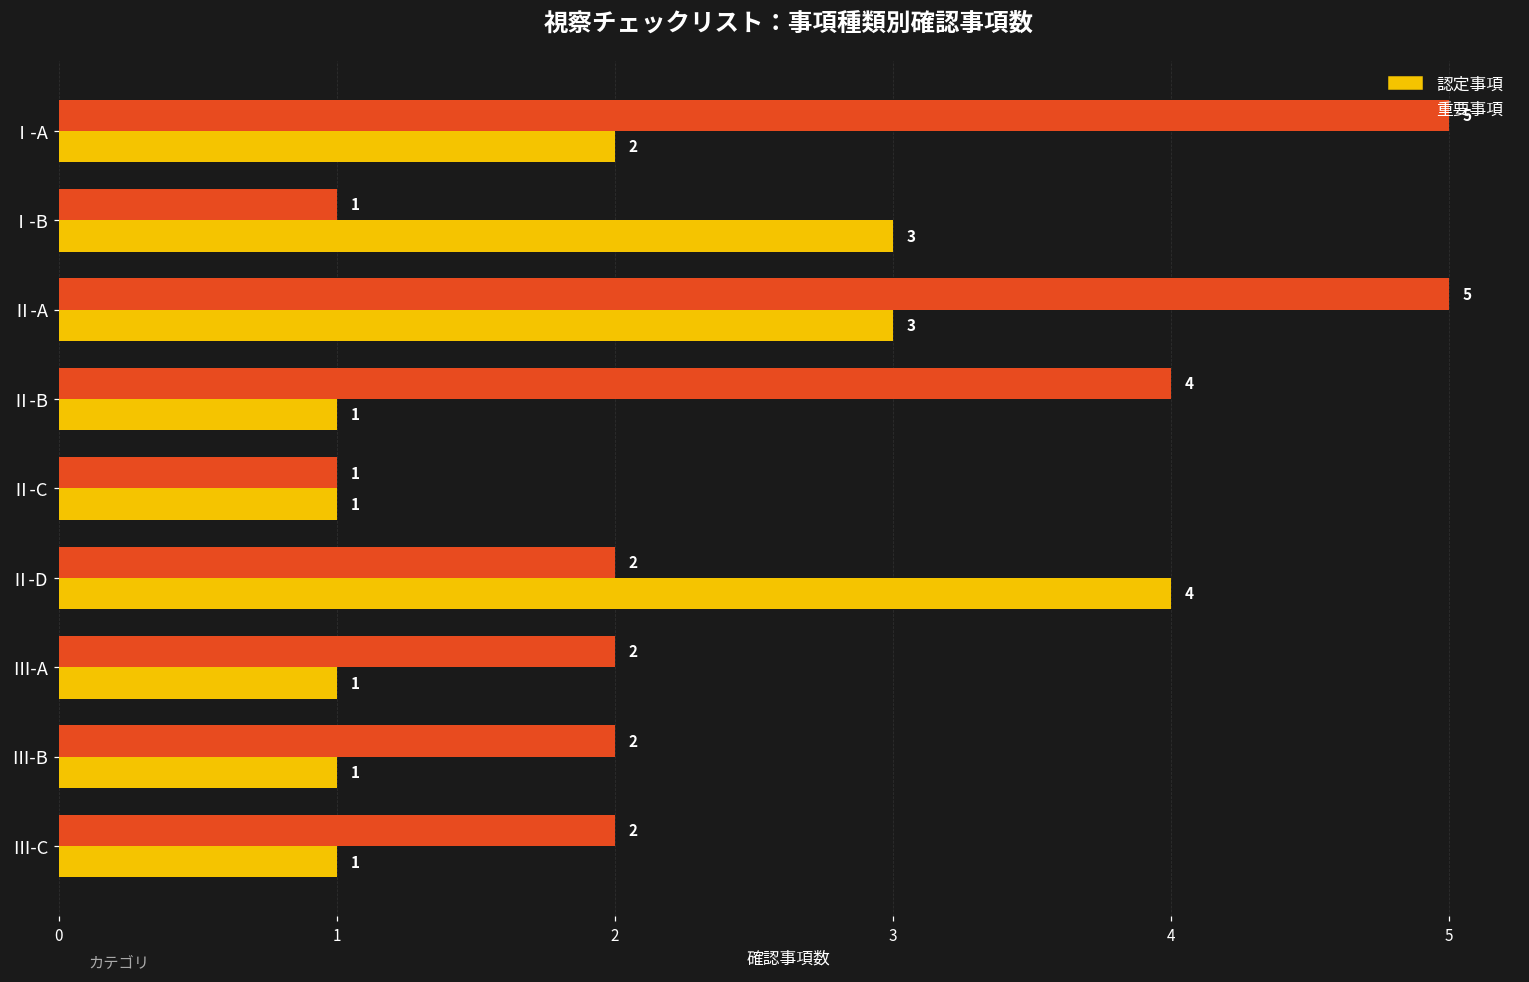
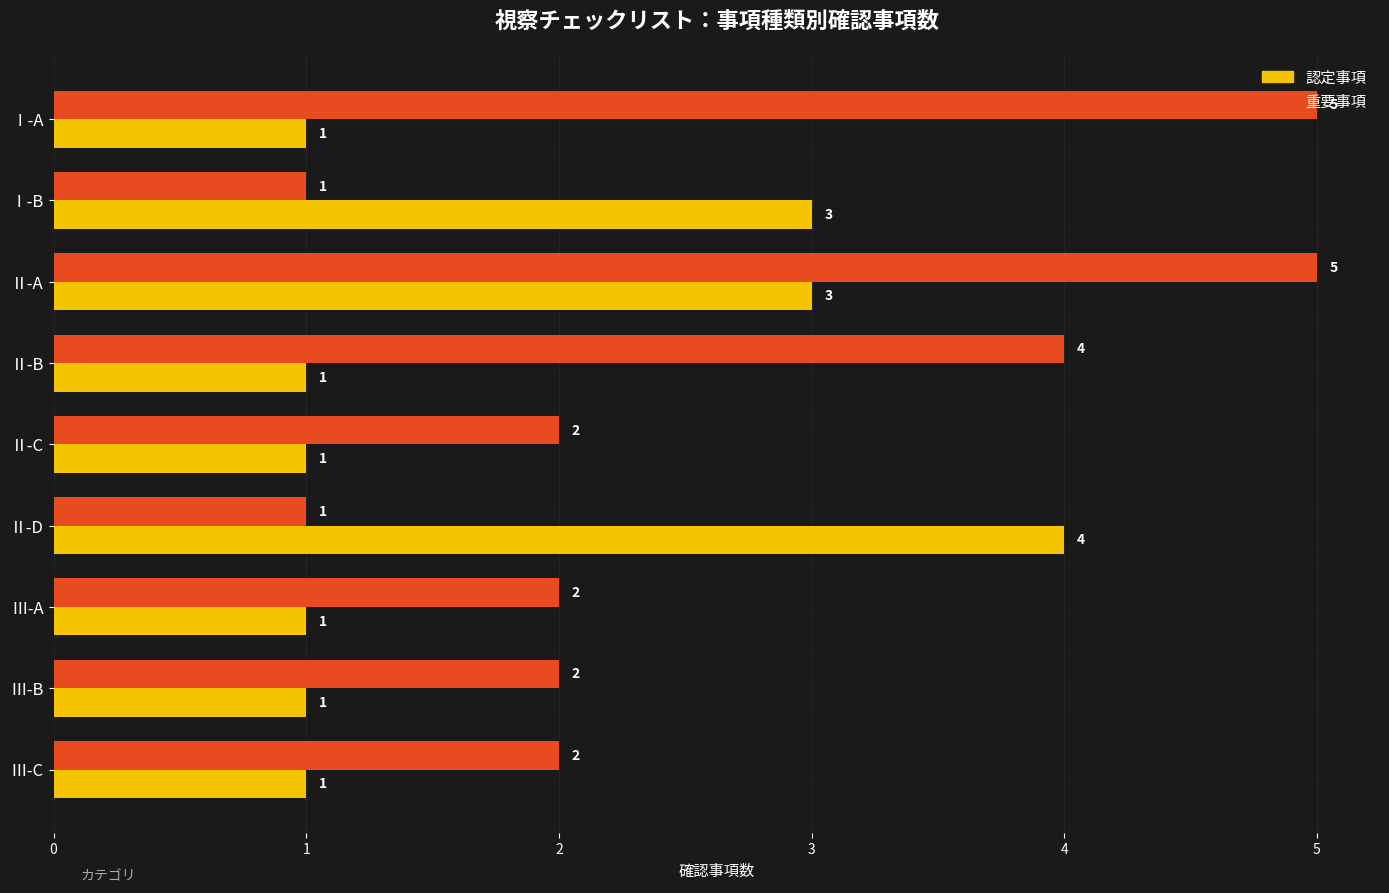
認定事項, Ⅰ-A: 2 -> 1
重要事項, Ⅱ-C: 1 -> 2
重要事項, Ⅱ-D: 2 -> 1
